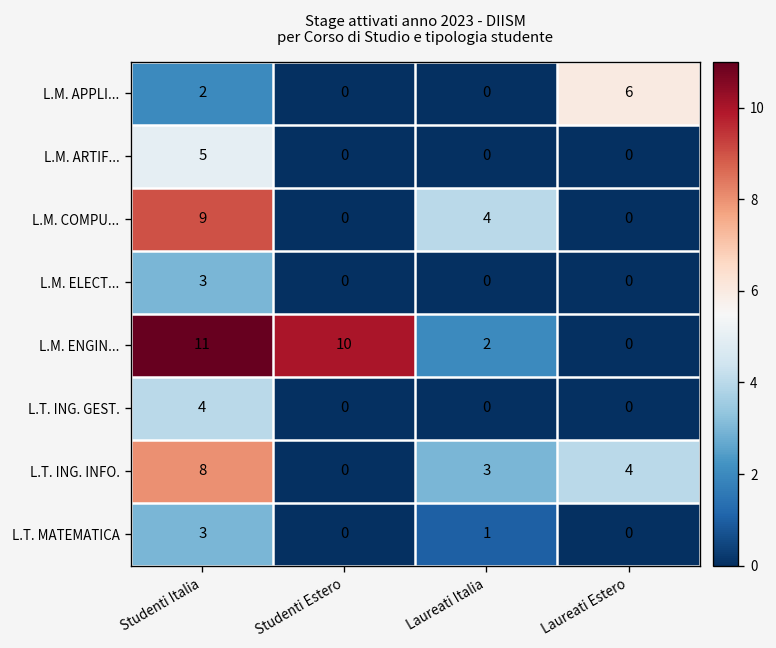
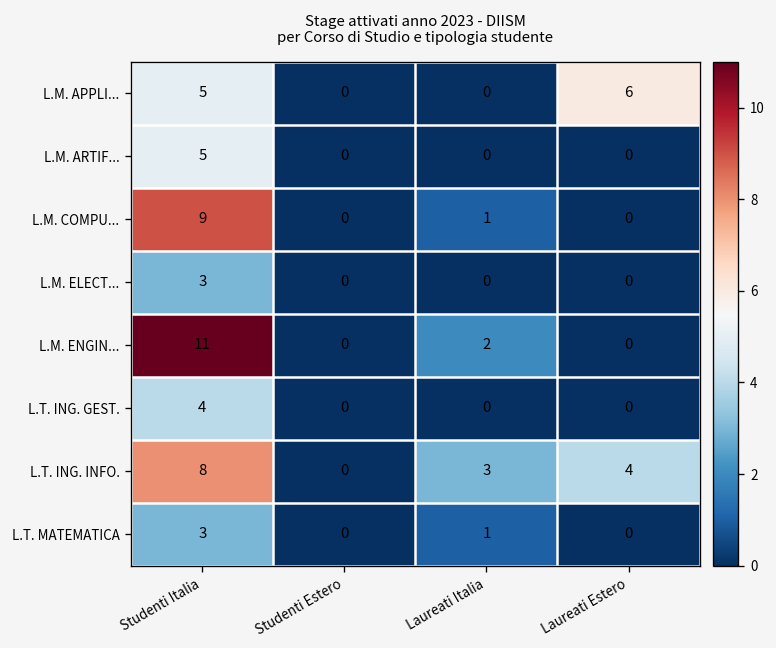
L.M. APPLI..., Studenti Italia: 2 -> 5
L.M. COMPU..., Laureati Italia: 4 -> 1
L.M. ENGIN..., Studenti Estero: 10 -> 0
